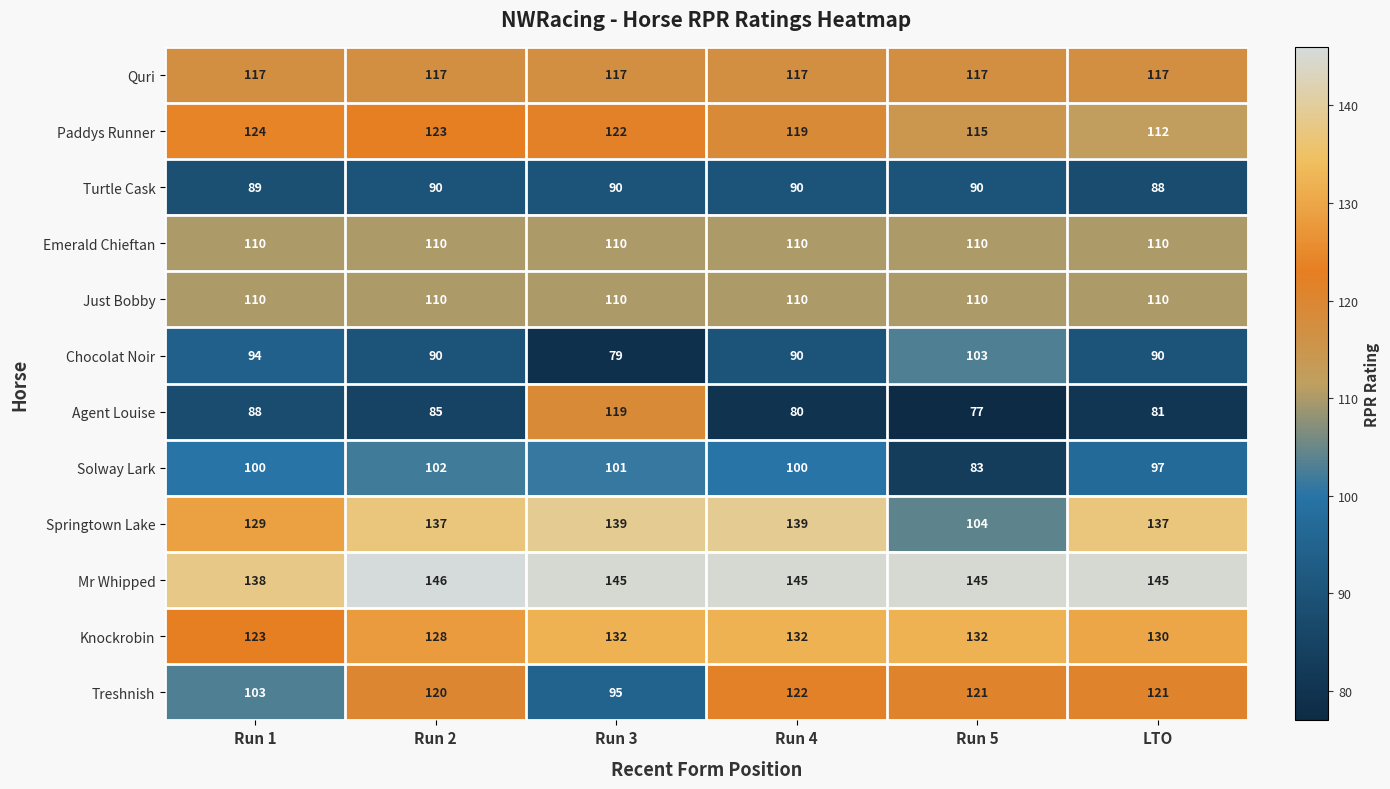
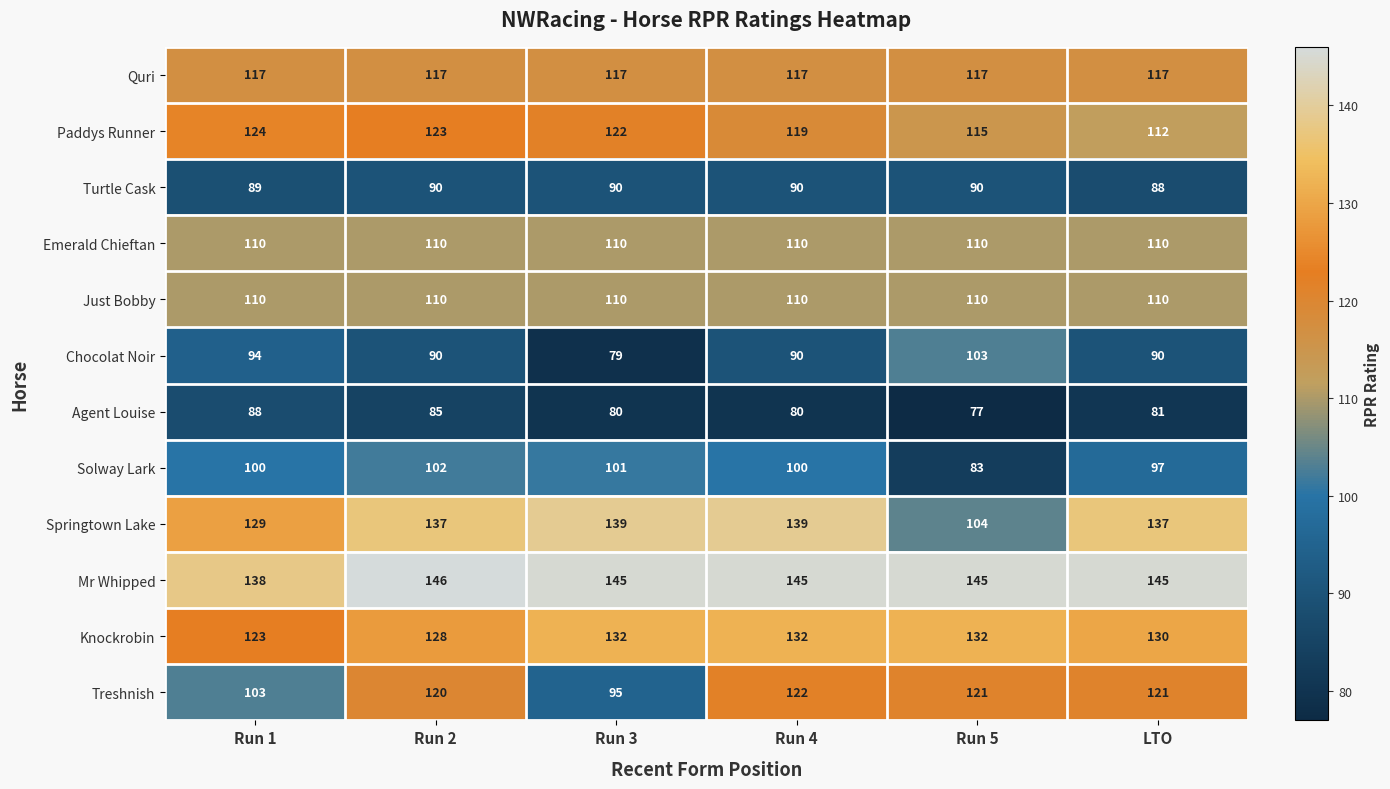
Agent Louise, Run 3: 119 -> 80
